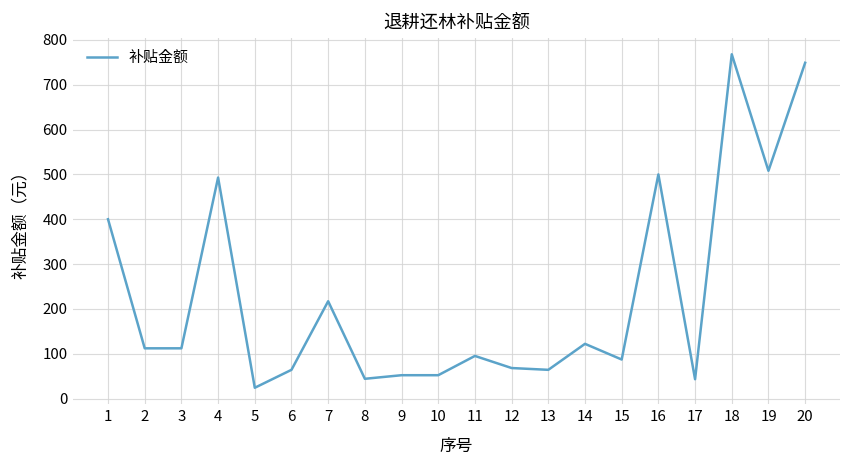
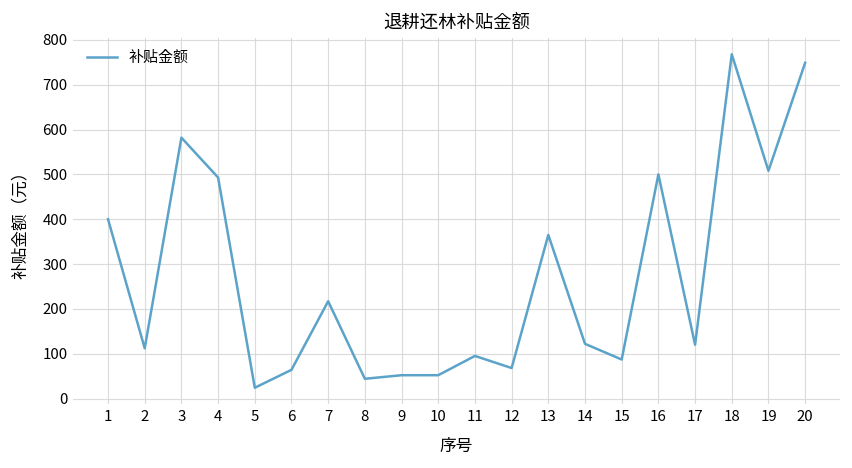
3: 110 -> 580
13: 60 -> 370
17: 40 -> 120
